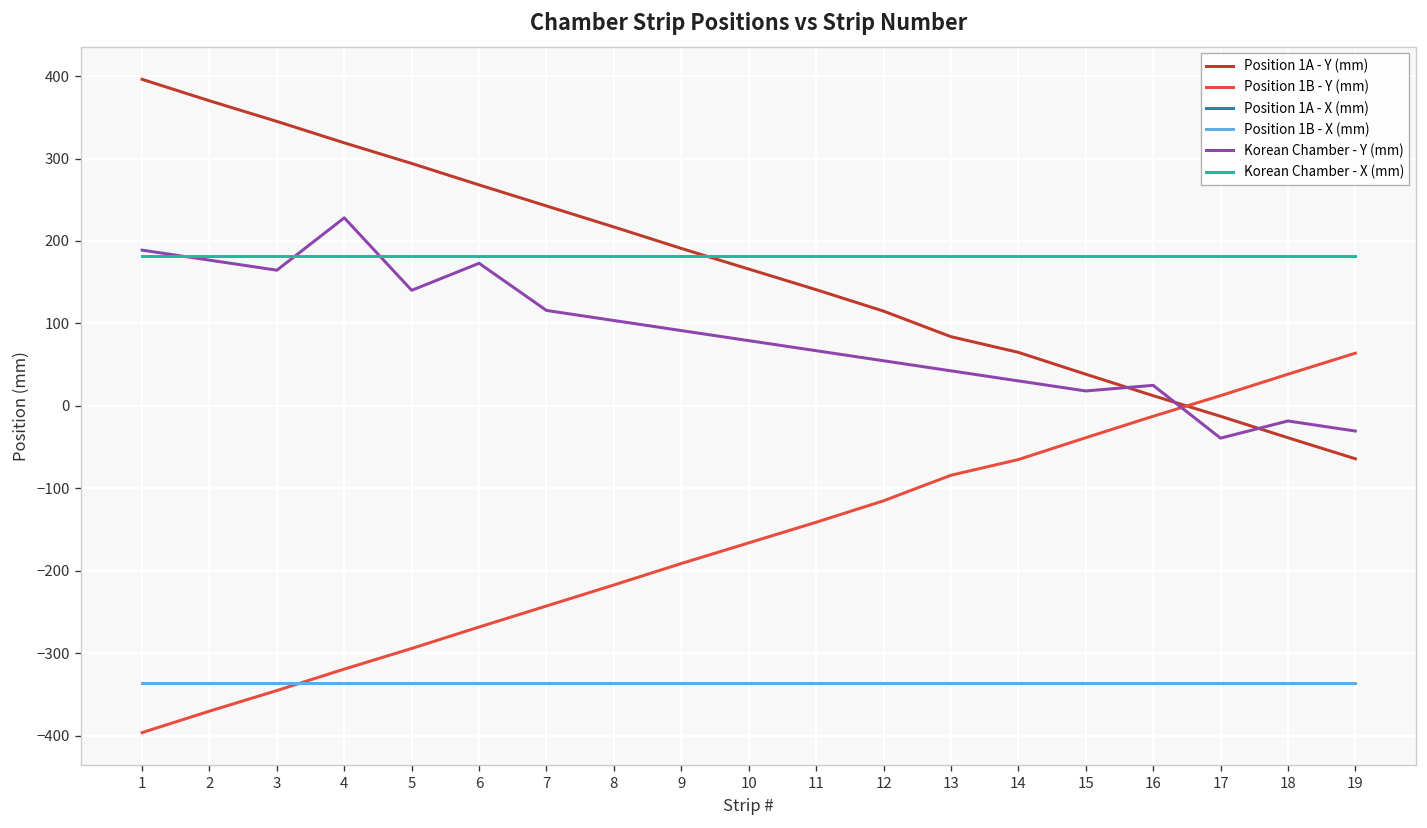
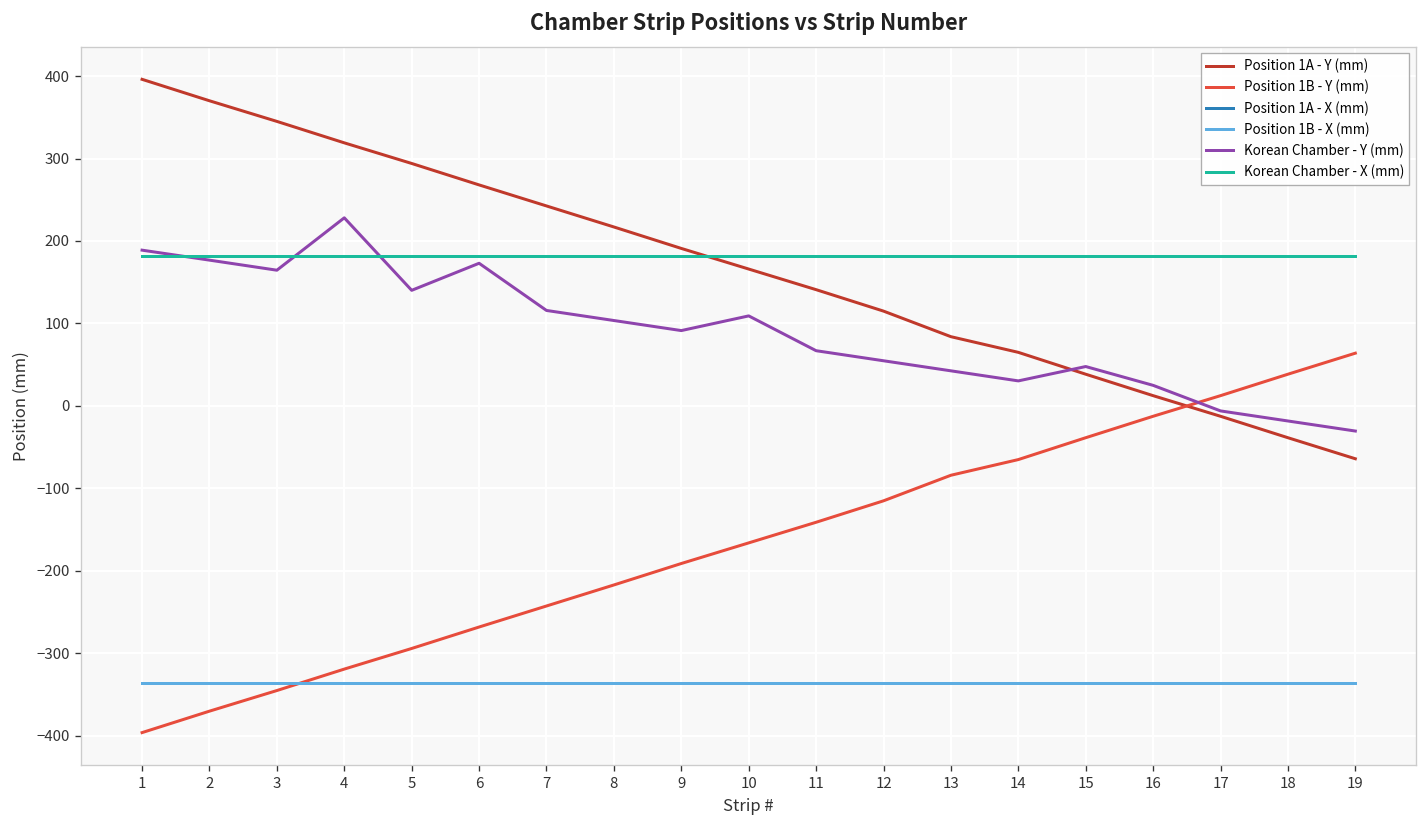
Korean Chamber - Y (mm), 10: 80 -> 110
Korean Chamber - Y (mm), 15: 20 -> 50
Korean Chamber - Y (mm), 17: -40 -> -10
